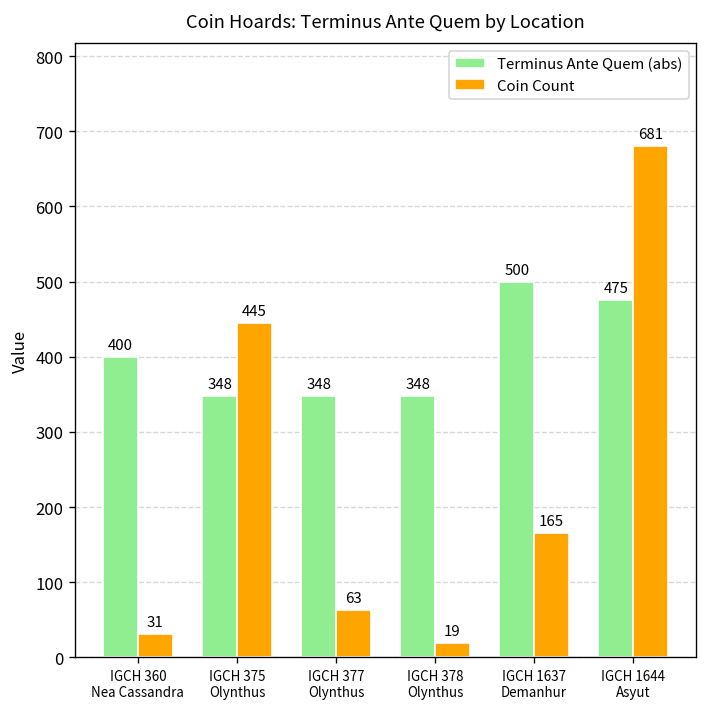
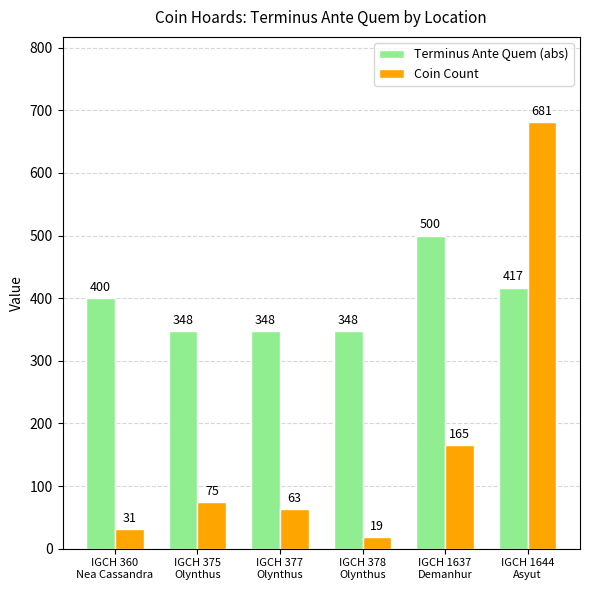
Coin Count, IGCH 375 Olynthus: 445 -> 75
Terminus Ante Quem (abs), IGCH 1644 Asyut: 475 -> 417
